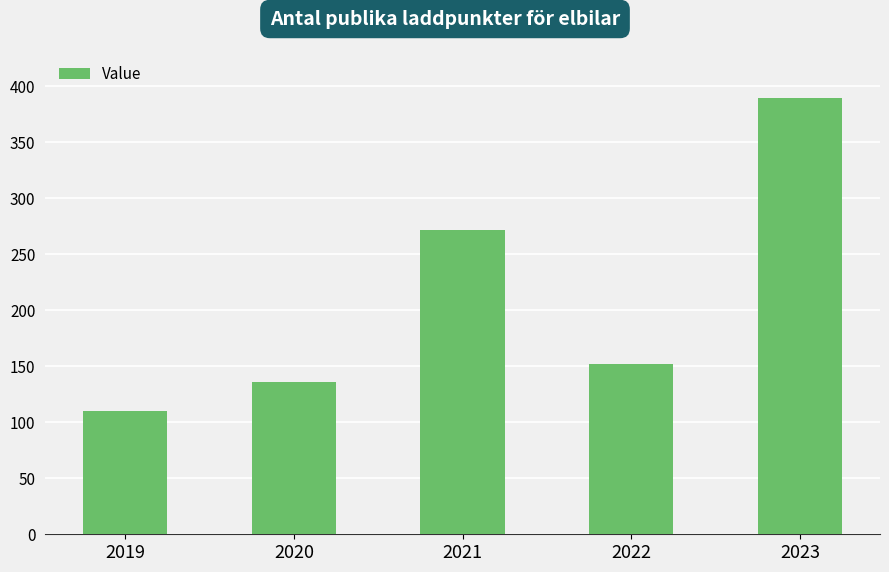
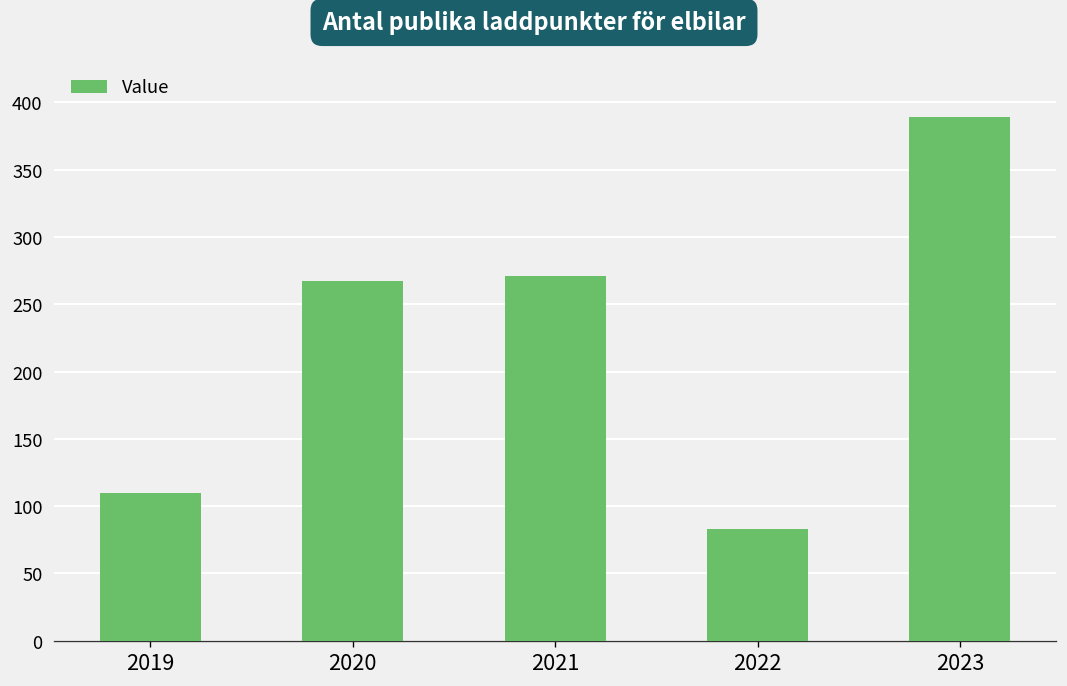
2020: 136 -> 267
2022: 152 -> 83
